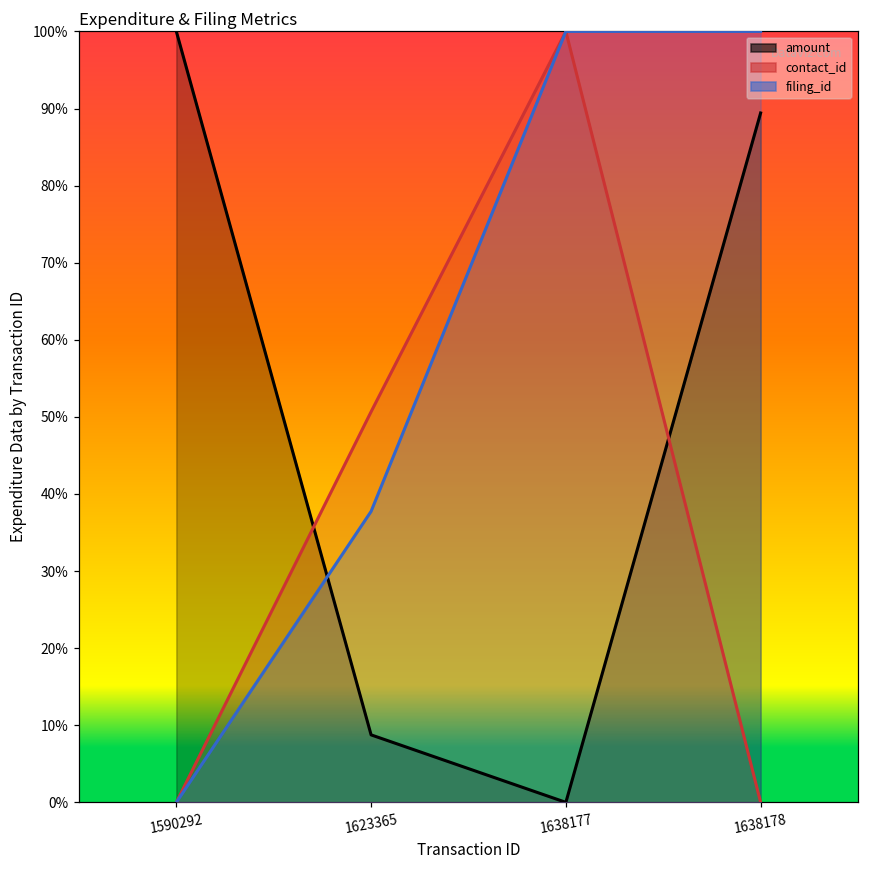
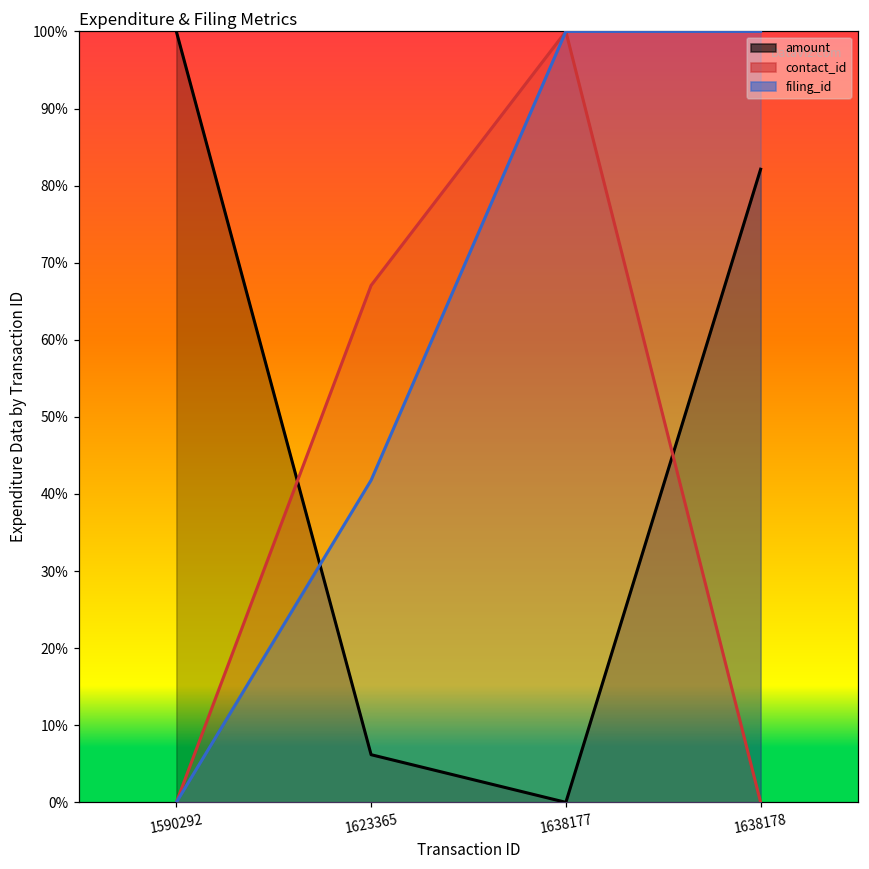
amount, 1623365: 9% -> 6%
contact_id, 1623365: 51% -> 67%
filing_id, 1623365: 38% -> 42%
amount, 1638178: 89% -> 82%
